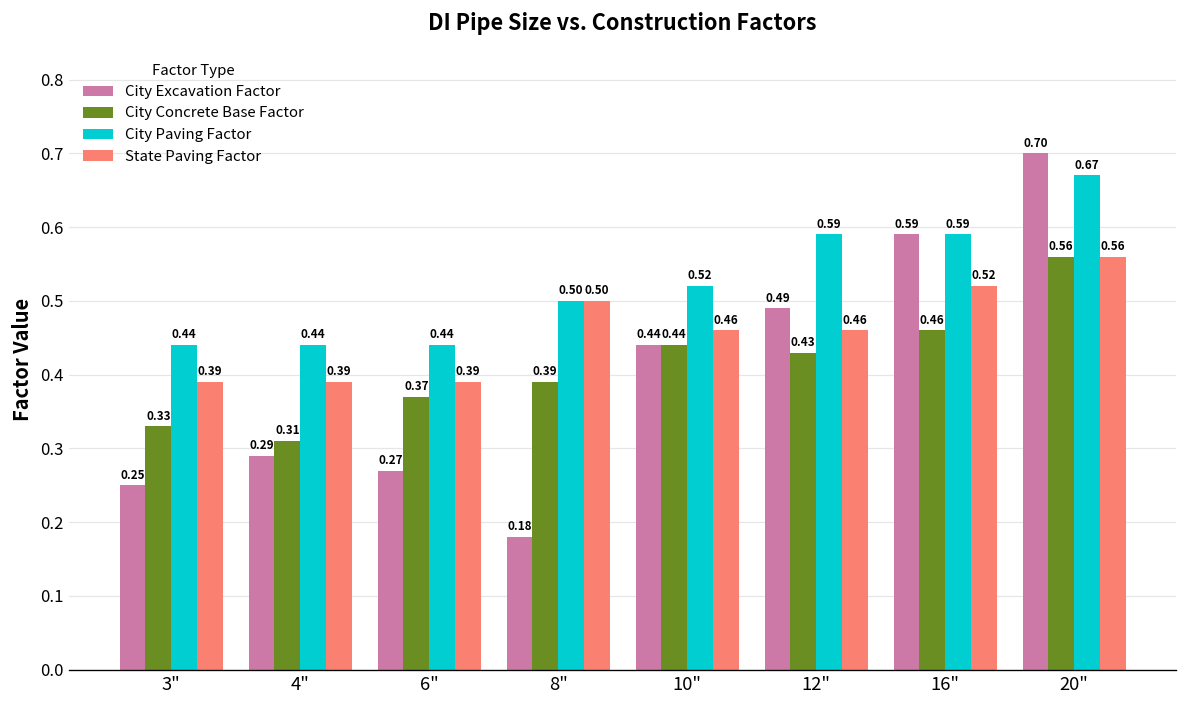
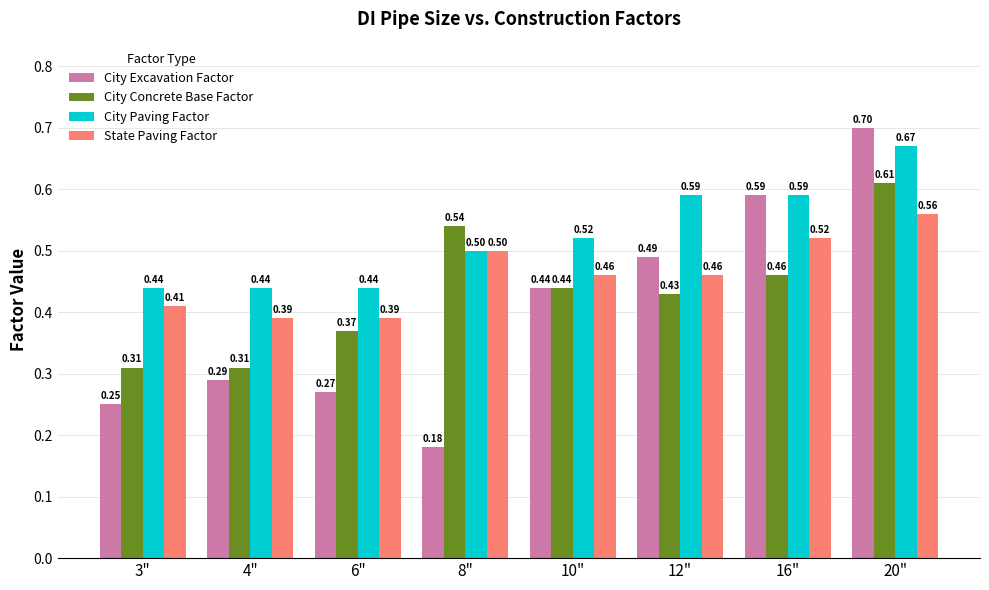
City Concrete Base Factor, 3": 0.33 -> 0.31
State Paving Factor, 3": 0.39 -> 0.41
City Concrete Base Factor, 8": 0.39 -> 0.54
City Concrete Base Factor, 20": 0.56 -> 0.61
